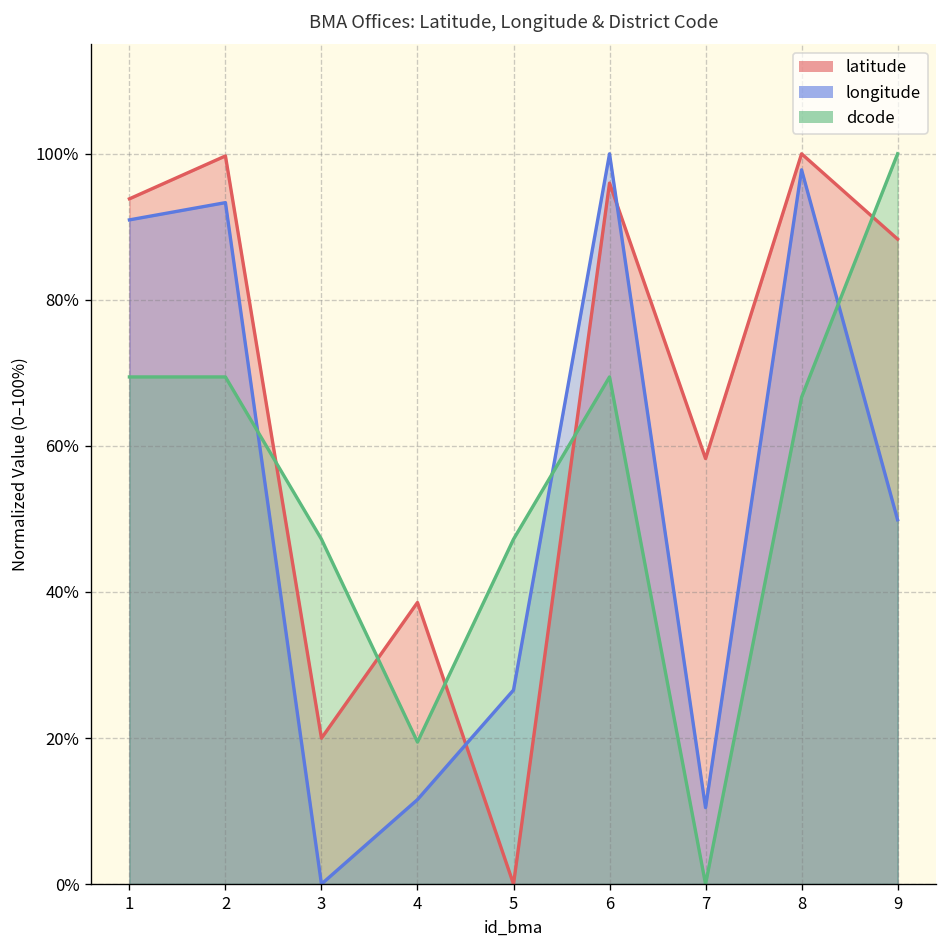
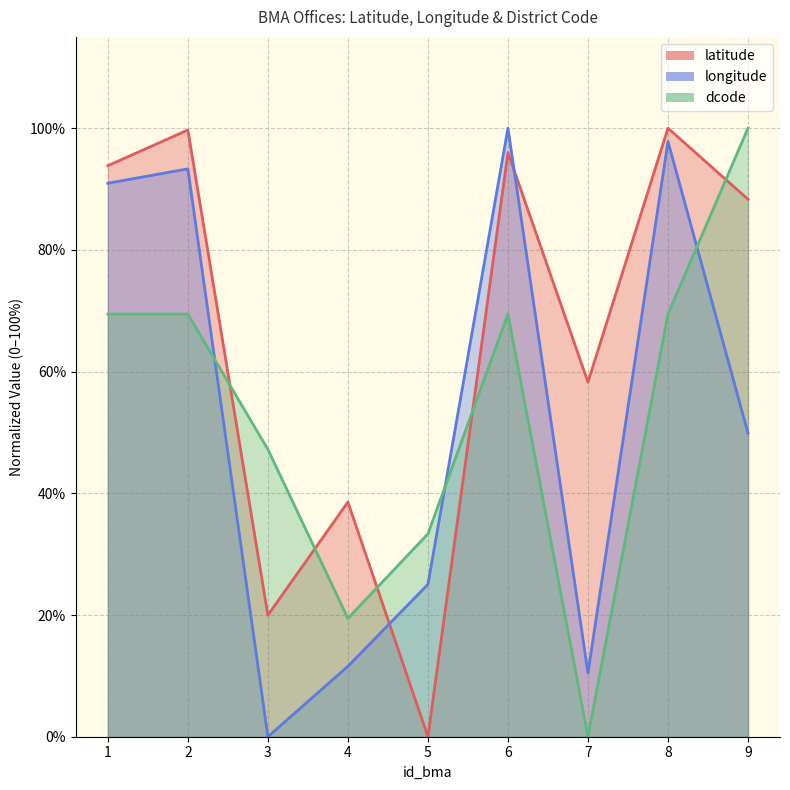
longitude, 5: 27% -> 25%
dcode, 5: 47% -> 33%
dcode, 8: 67% -> 69%
